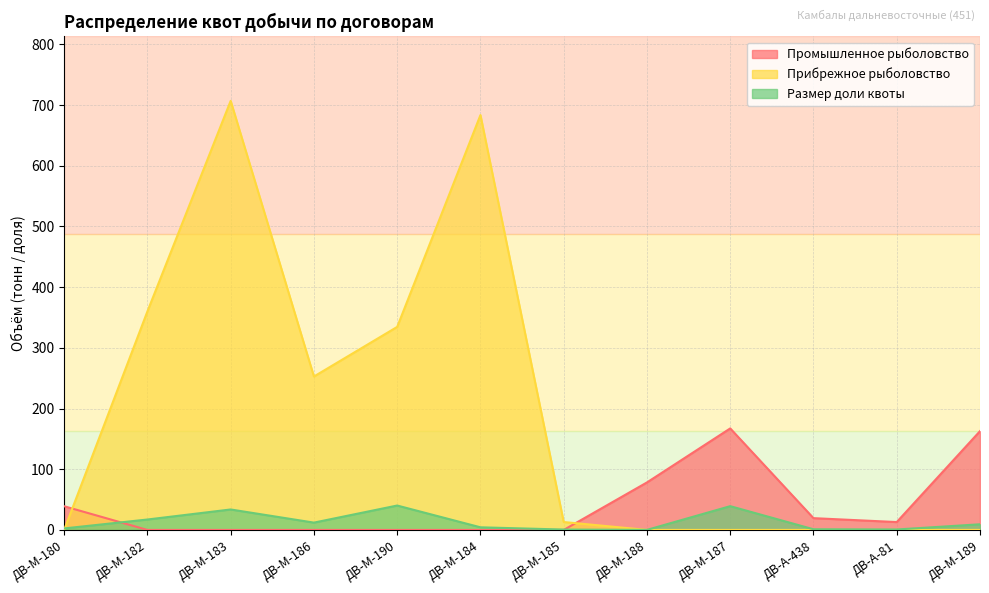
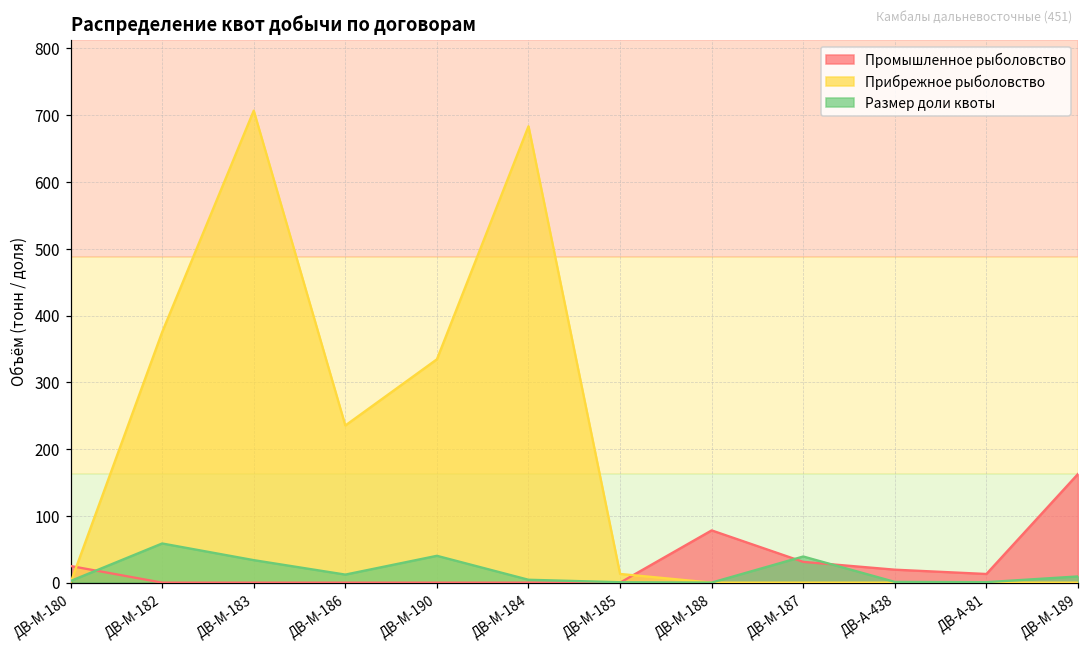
Промышленное рыболовство, ДВ-М-180: 40 -> 20
Прибрежное рыболовство, ДВ-М-182: 360 -> 380
Размер доли квоты, ДВ-М-182: 20 -> 60
Прибрежное рыболовство, ДВ-М-186: 250 -> 240
Промышленное рыболовство, ДВ-М-187: 170 -> 30
